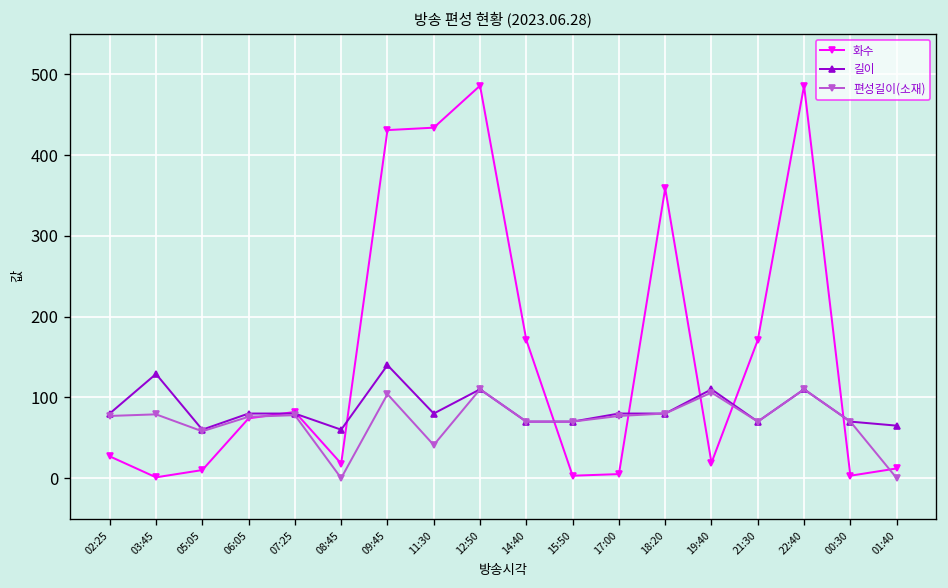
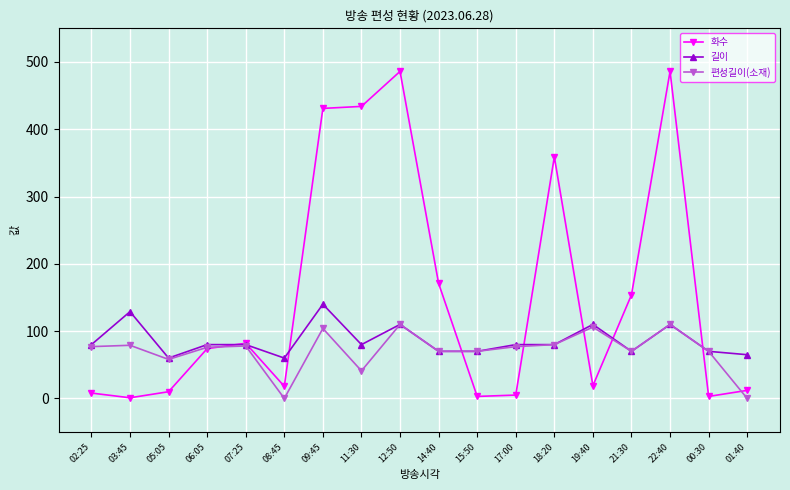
화수, 02:25: 30 -> 10
화수, 21:30: 170 -> 150
